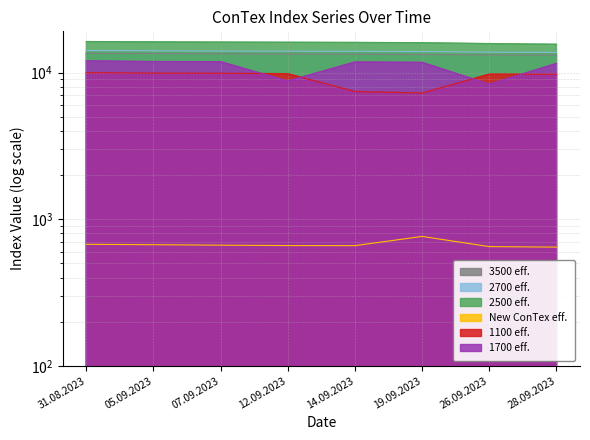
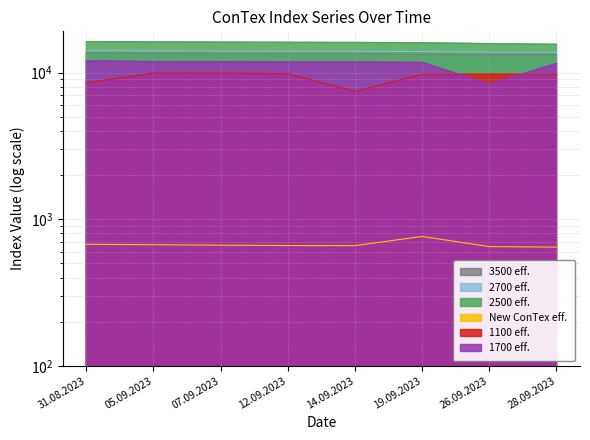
1100 eff., 31.08.2023: 10000 -> 9000
1700 eff., 12.09.2023: 9000 -> 12000
1100 eff., 19.09.2023: 7000 -> 10000
